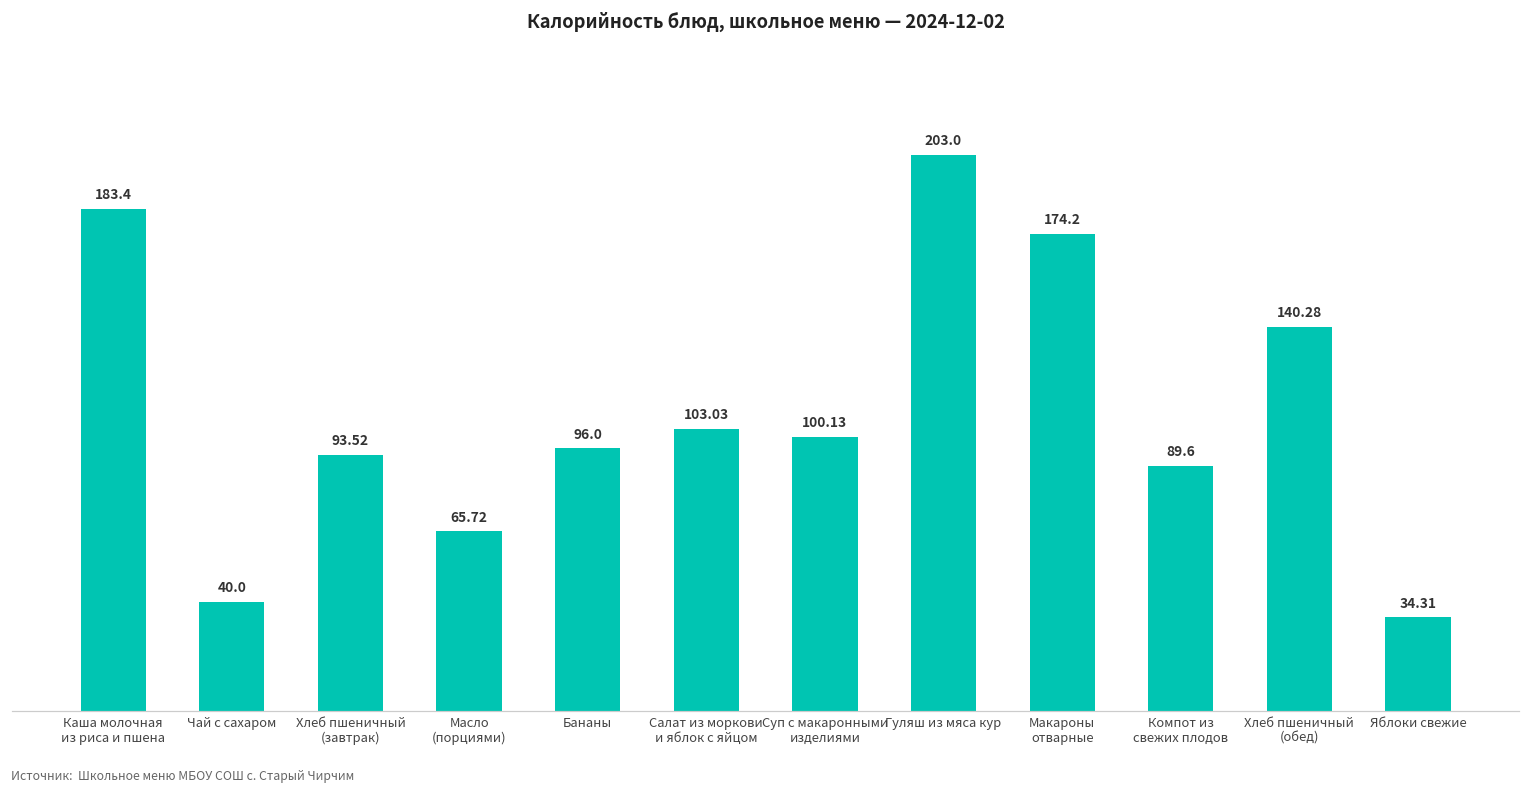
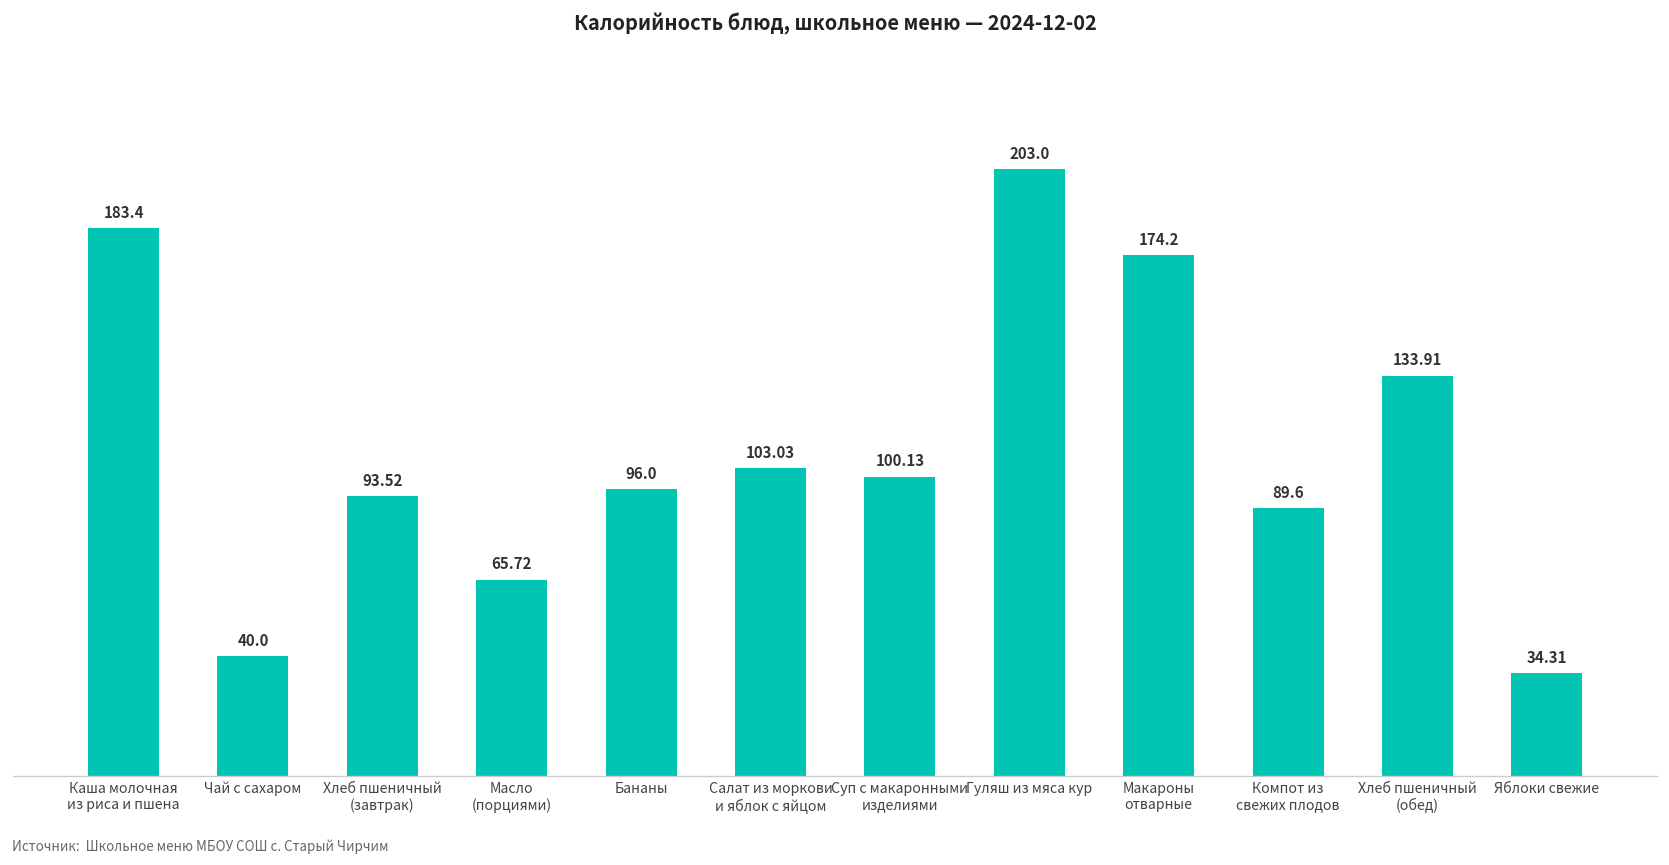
Хлеб пшеничный (обед): 140.28 -> 133.91
